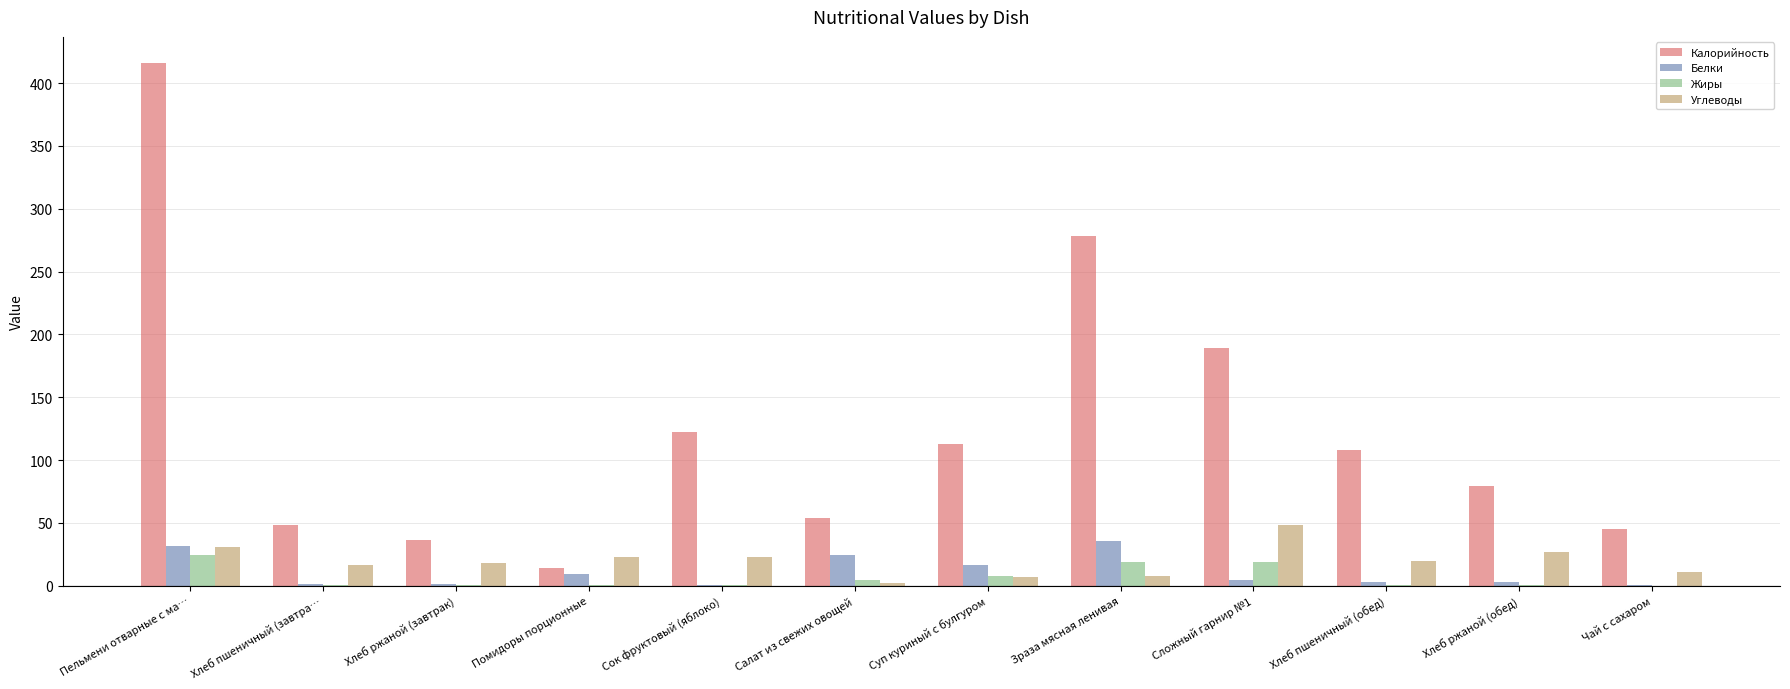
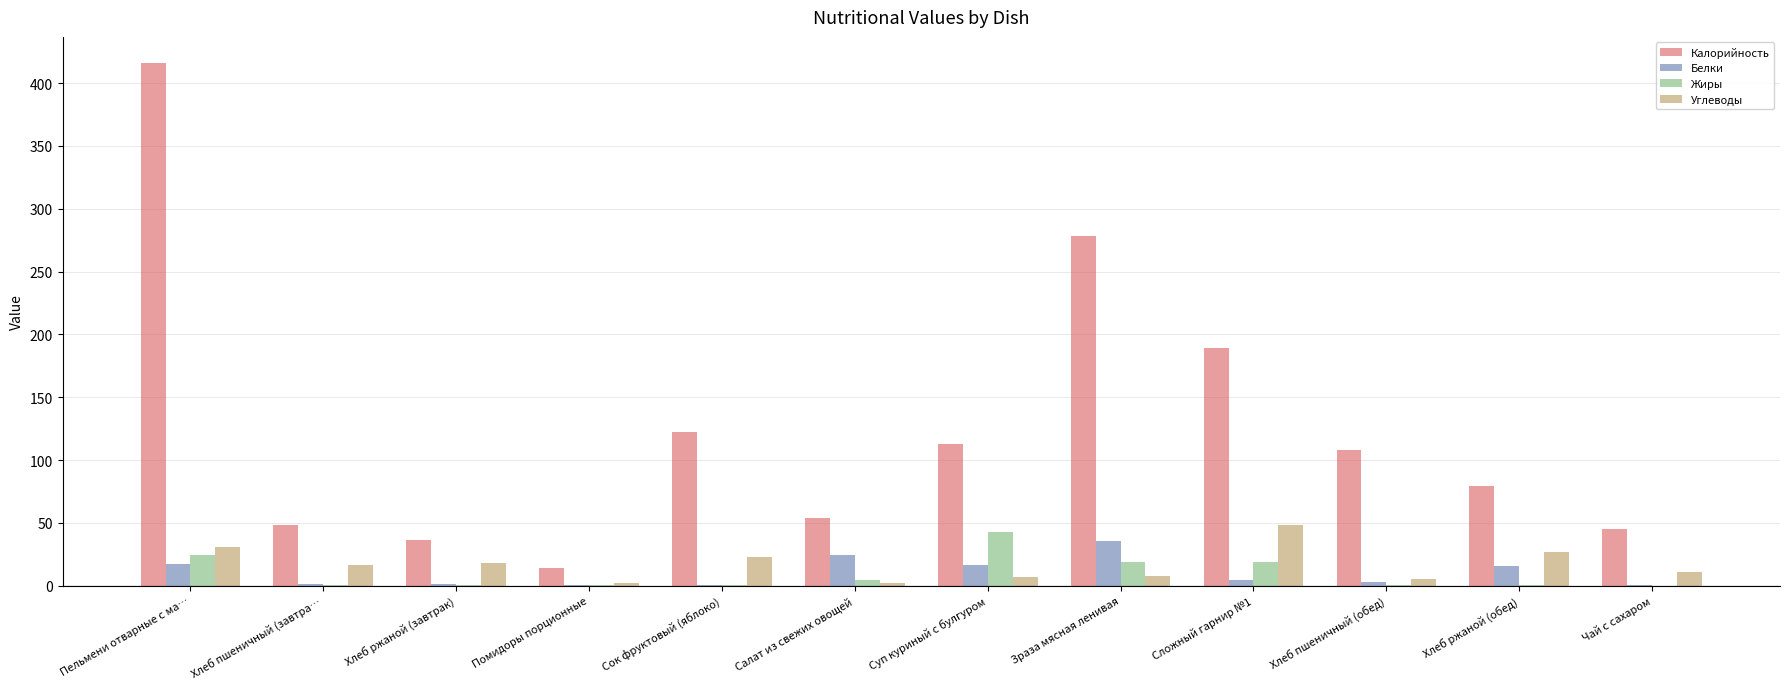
Белки, Пельмени отварные с ма…: 31 -> 17
Белки, Помидоры порционные: 9 -> 1
Углеводы, Помидоры порционные: 23 -> 2
Жиры, Суп куриный с булгуром: 7 -> 43
Углеводы, Хлеб пшеничный (обед): 20 -> 5
Белки, Хлеб ржаной (обед): 3 -> 16
